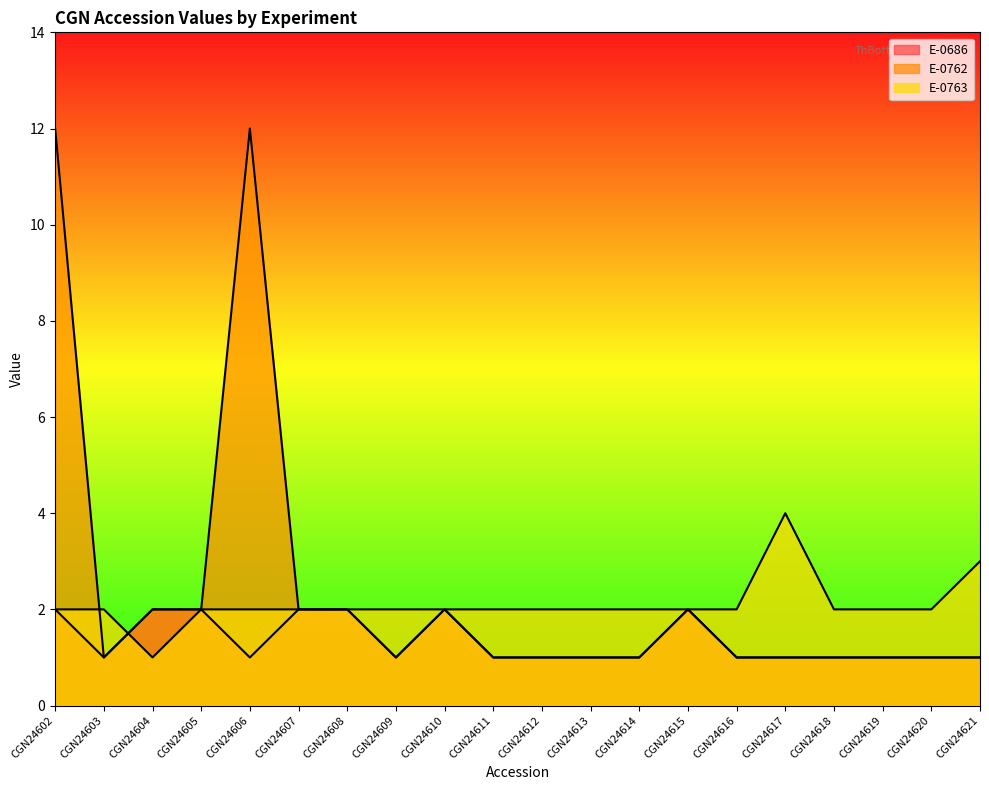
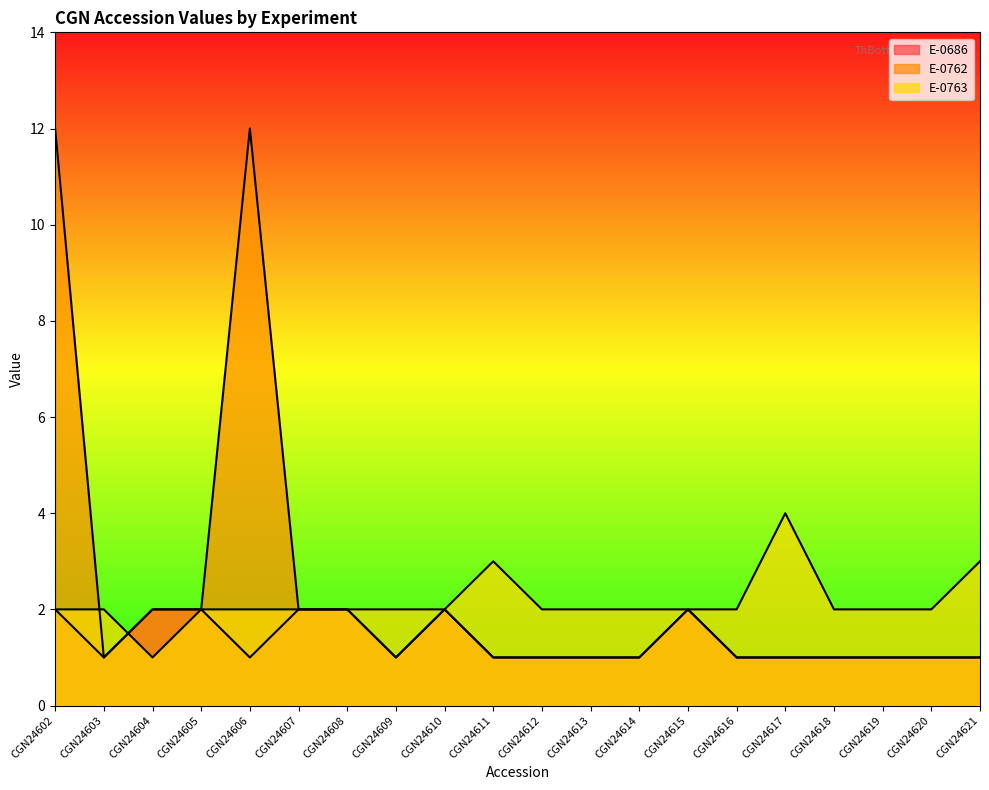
E-0763, CGN24611: 2 -> 3
